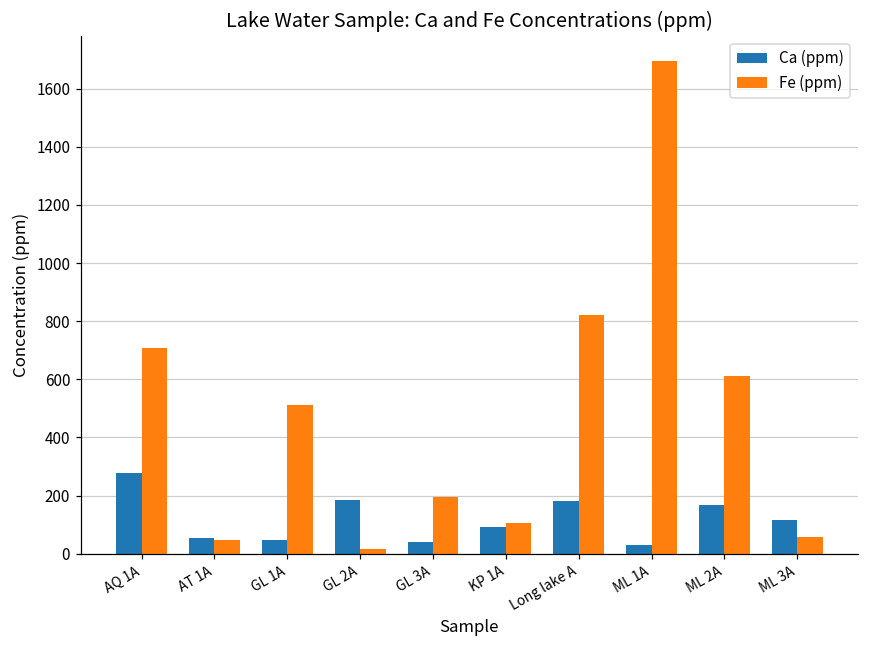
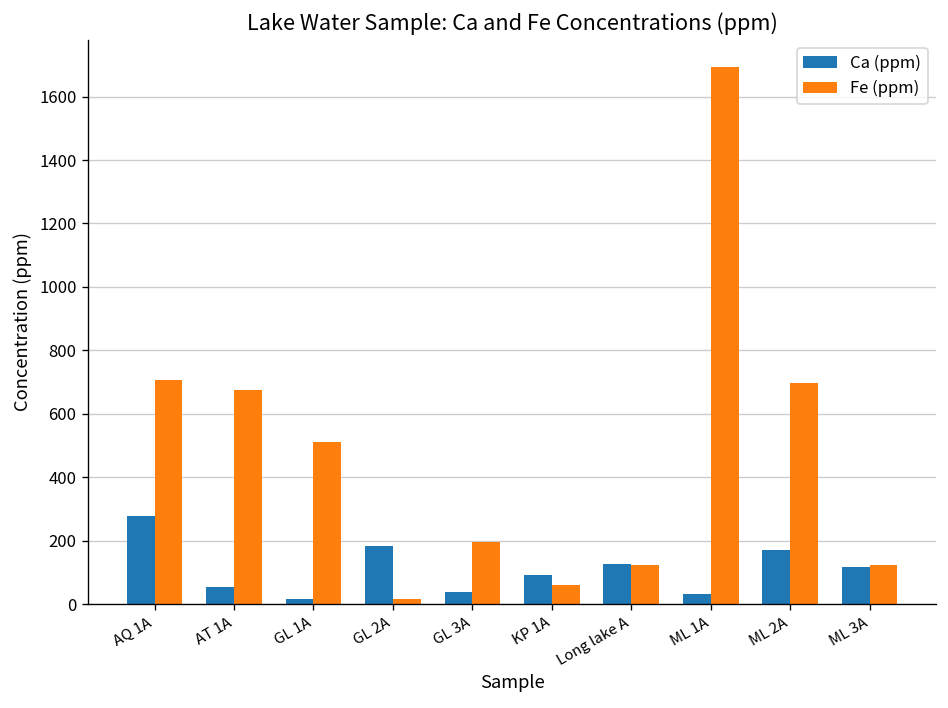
Fe (ppm), AT 1A: 50 -> 680
Ca (ppm), GL 1A: 50 -> 20
Fe (ppm), KP 1A: 110 -> 60
Ca (ppm), Long lake A: 180 -> 130
Fe (ppm), Long lake A: 820 -> 120
Fe (ppm), ML 2A: 610 -> 700
Fe (ppm), ML 3A: 60 -> 120
